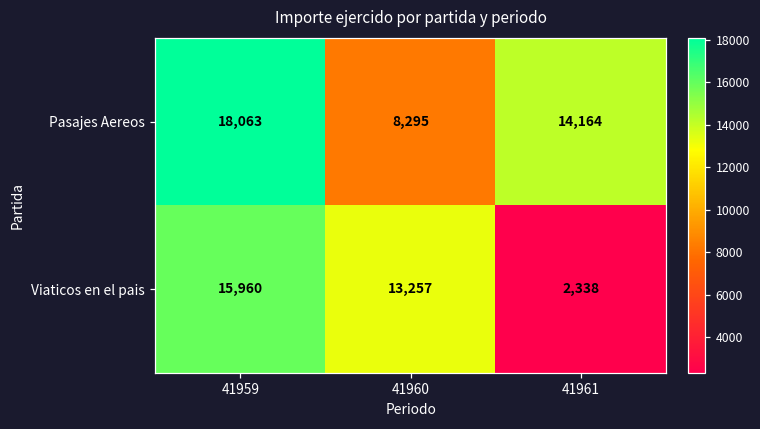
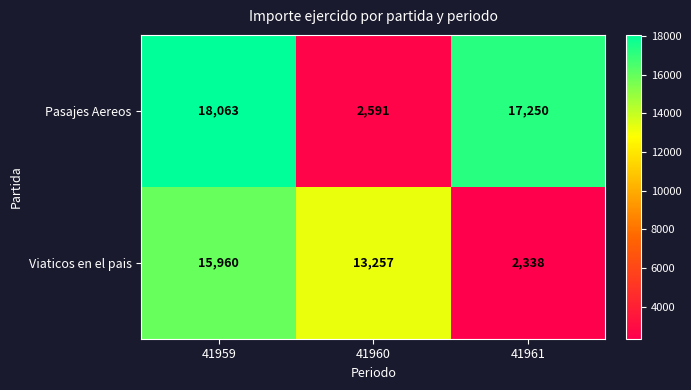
Pasajes Aereos, 41960: 8,295 -> 2,591
Pasajes Aereos, 41961: 14,164 -> 17,250
